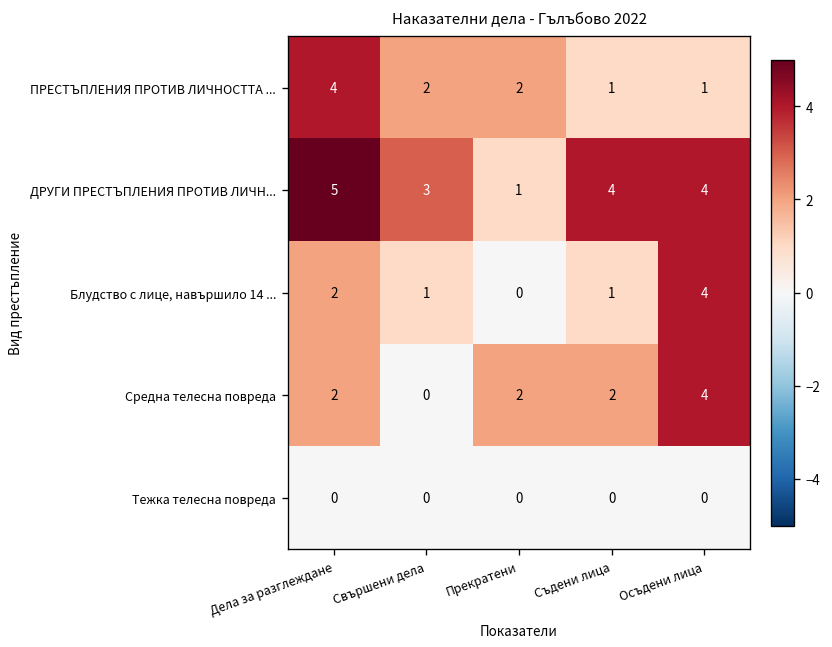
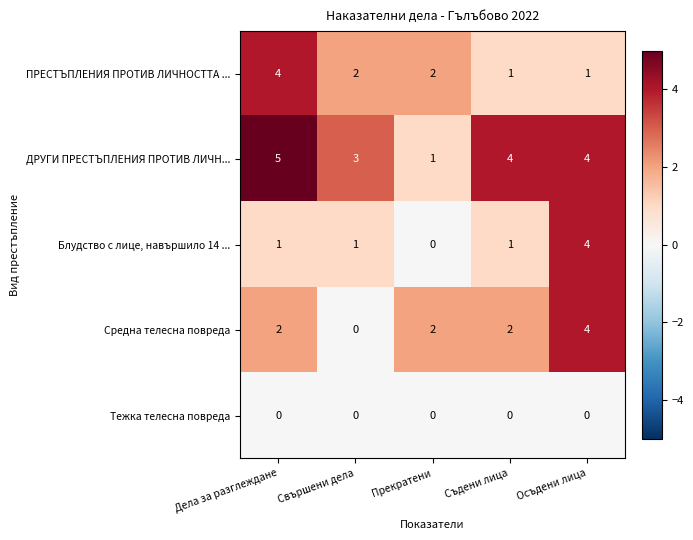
Блудство с лице, навършило 14 ..., Дела за разглеждане: 2 -> 1
